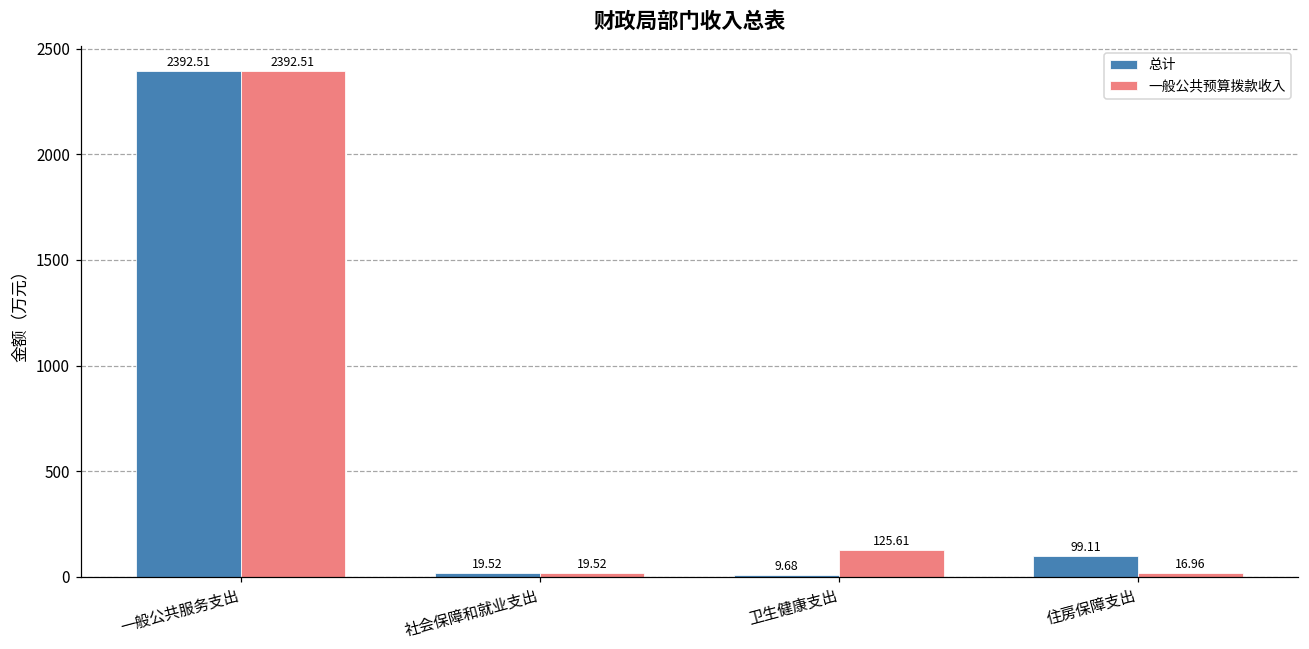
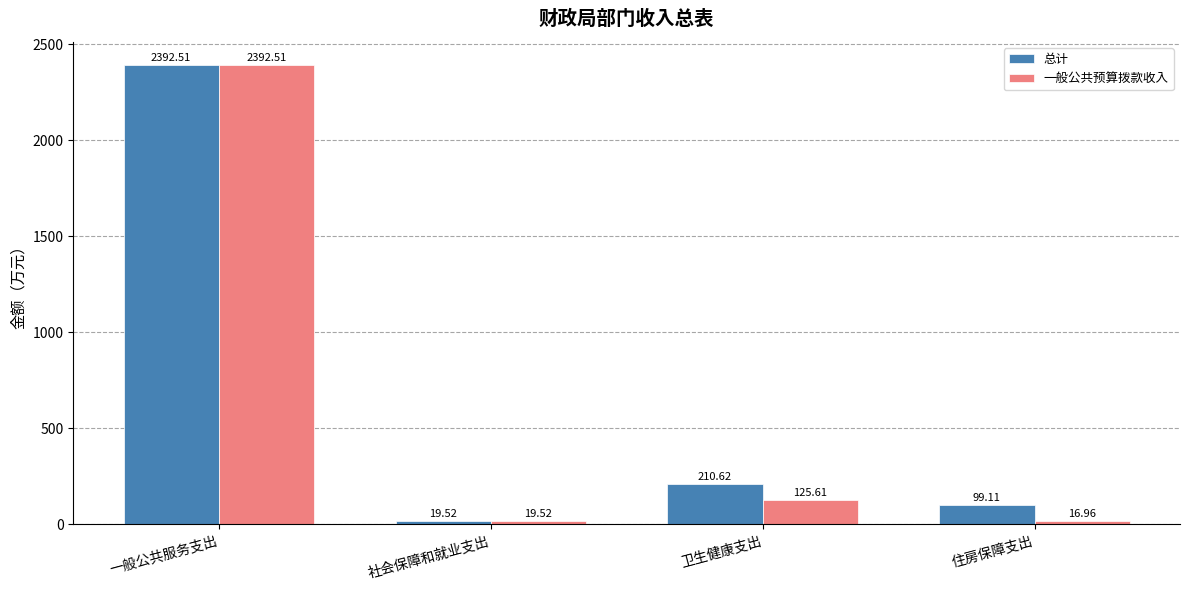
总计, 卫生健康支出: 9.68 -> 210.62
